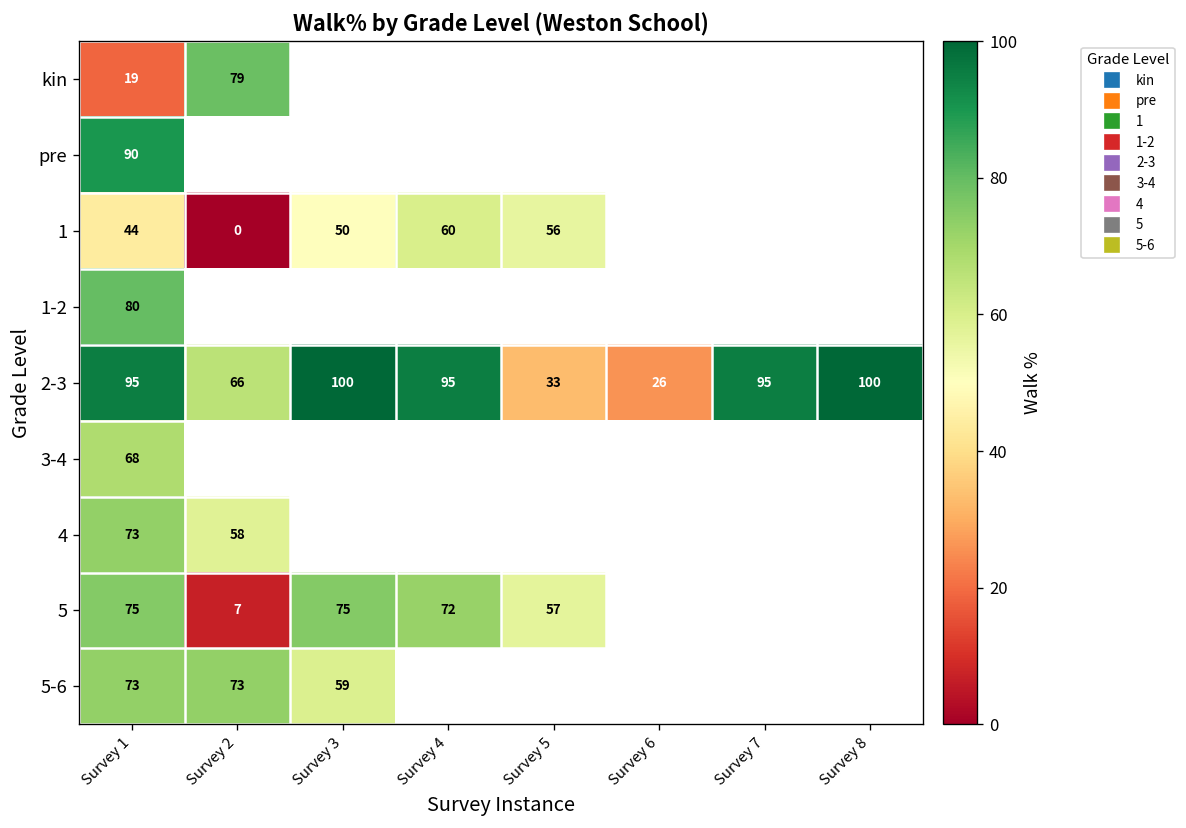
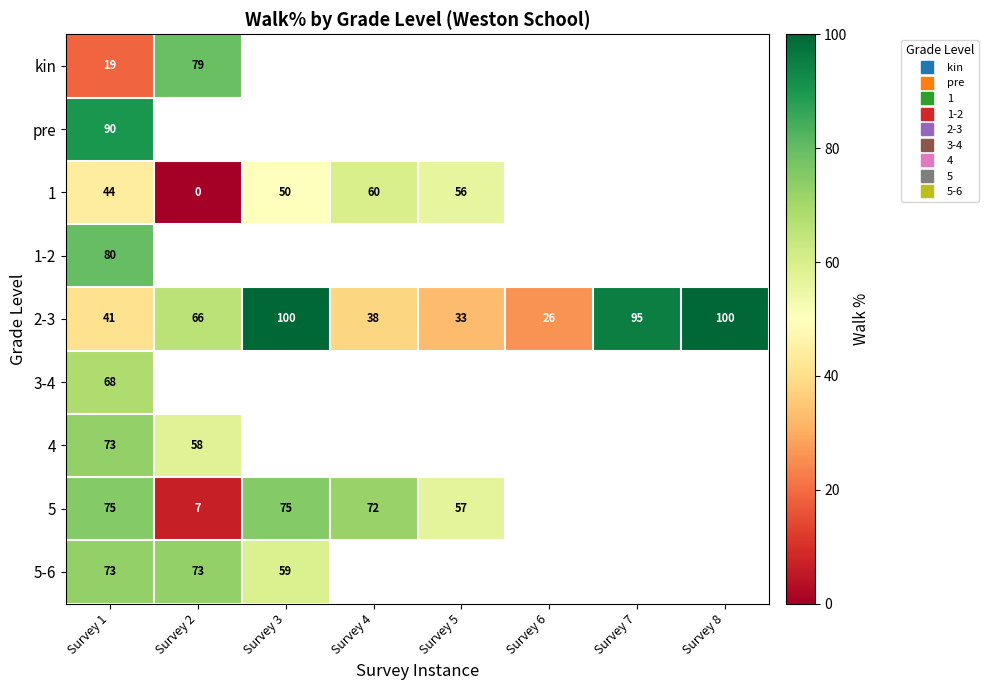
2-3, Survey 1: 95 -> 41
2-3, Survey 4: 95 -> 38
